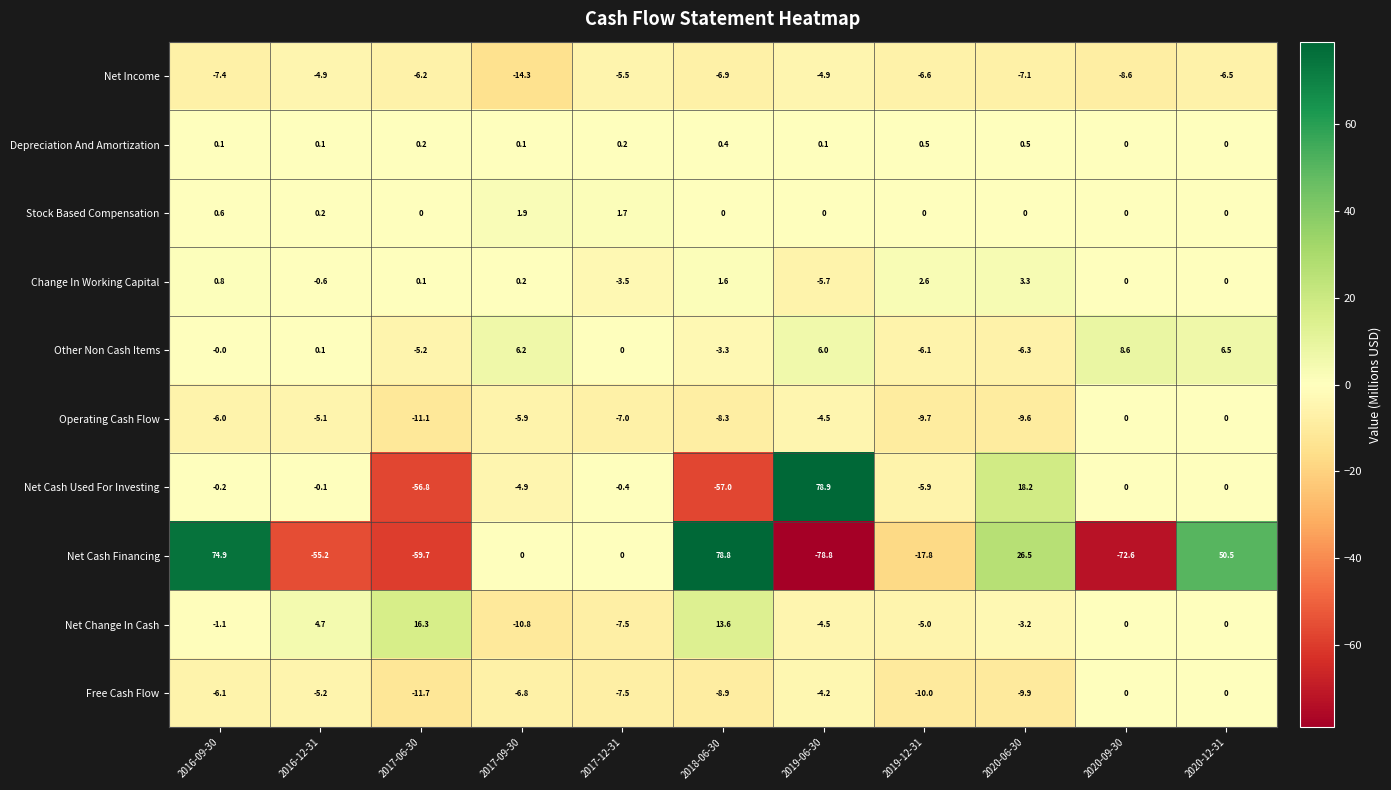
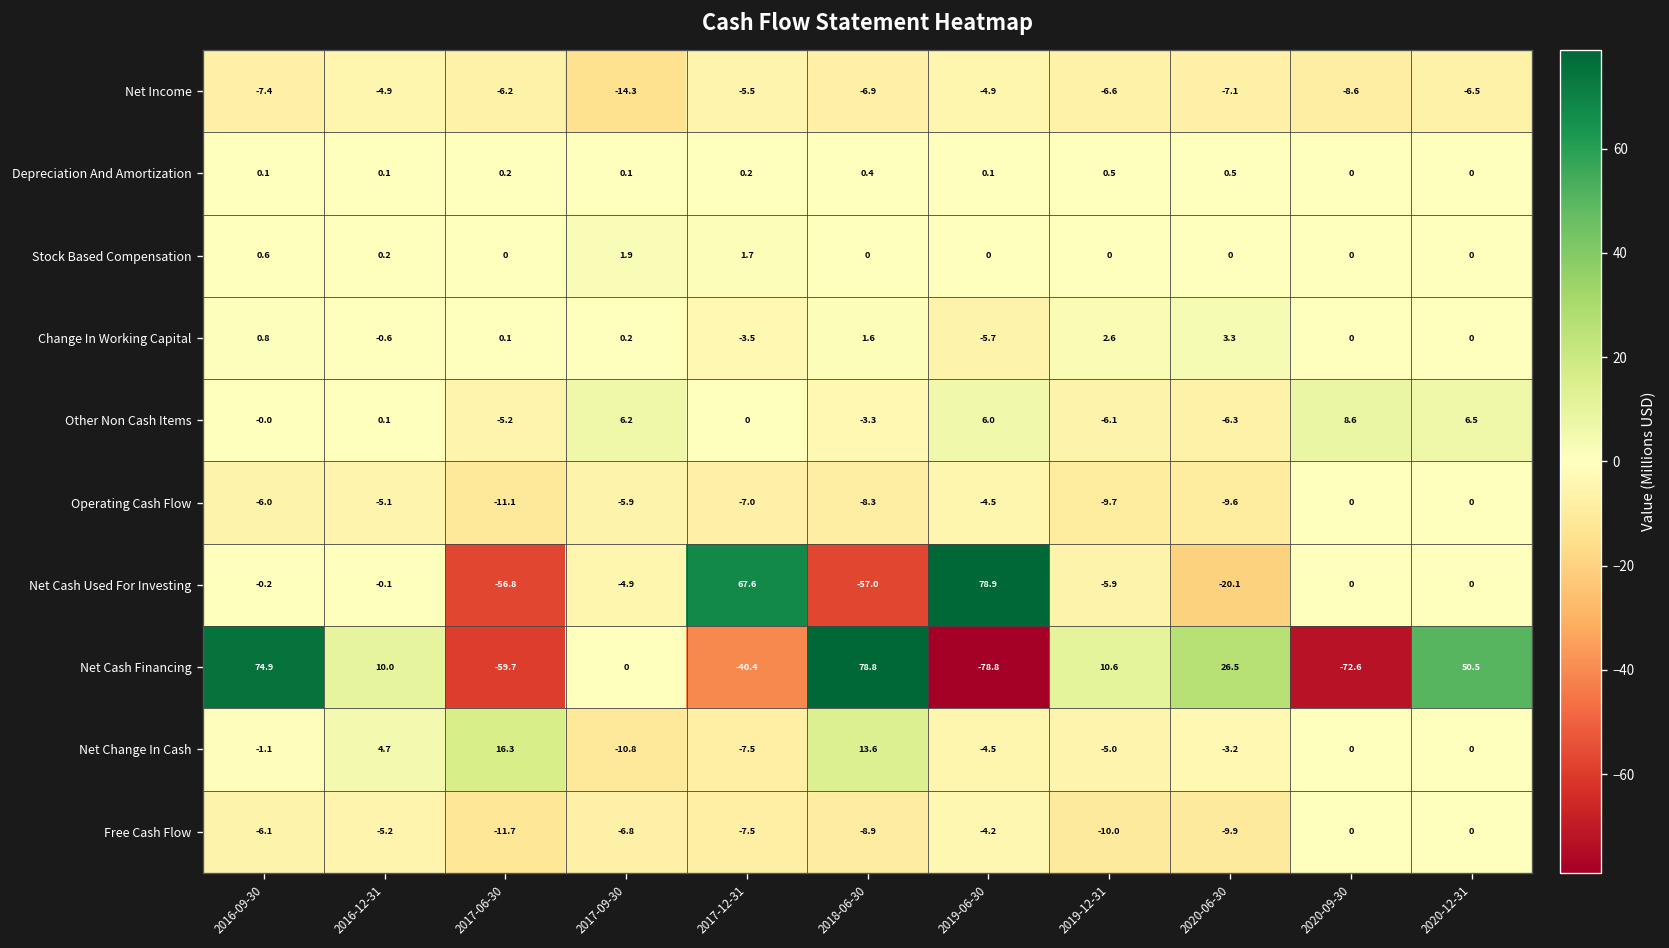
Net Cash Used For Investing, 2017-12-31: -0.4 -> 67.6
Net Cash Used For Investing, 2020-06-30: 18.2 -> -20.1
Net Cash Financing, 2016-12-31: -55.2 -> 10.0
Net Cash Financing, 2017-12-31: 0 -> -40.4
Net Cash Financing, 2019-12-31: -17.8 -> 10.6
